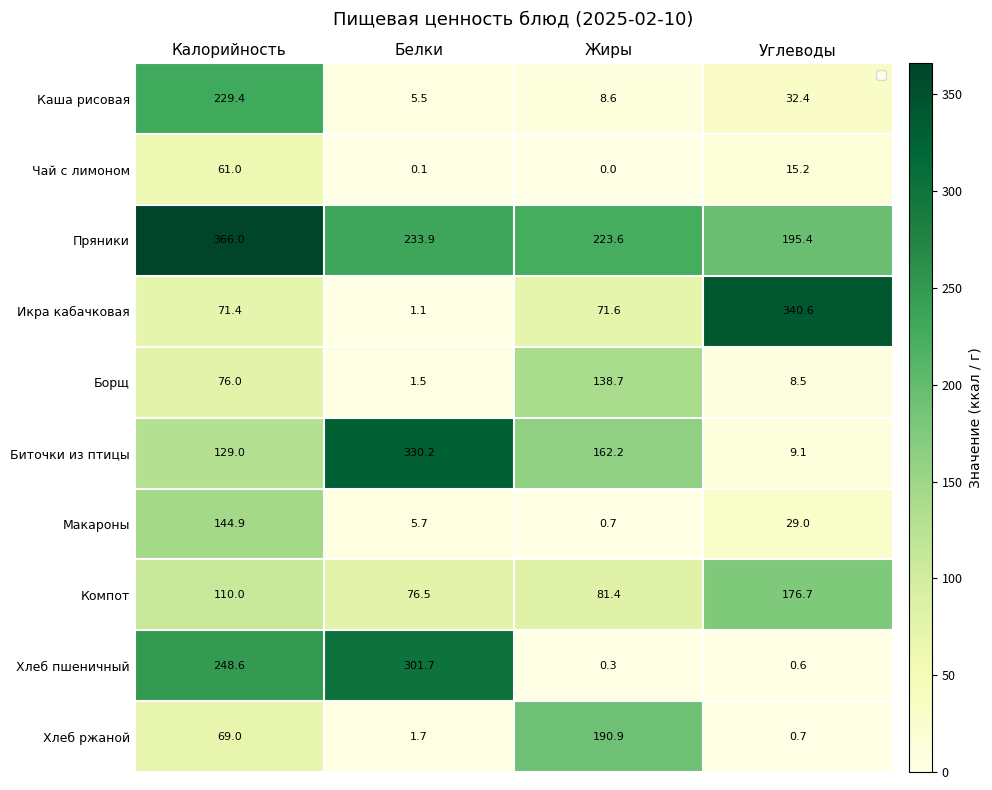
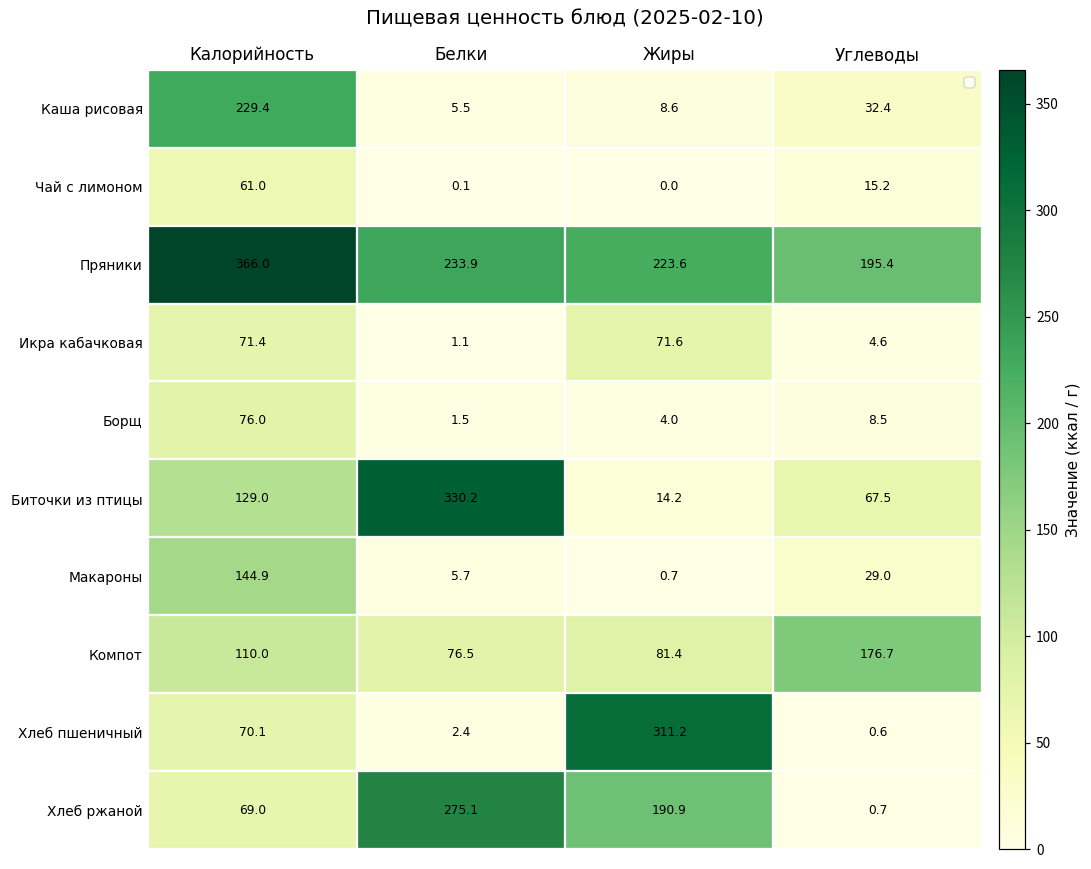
Икра кабачковая, Углеводы: 340.6 -> 4.6
Борщ, Жиры: 138.7 -> 4.0
Биточки из птицы, Жиры: 162.2 -> 14.2
Биточки из птицы, Углеводы: 9.1 -> 67.5
Хлеб пшеничный, Калорийность: 248.6 -> 70.1
Хлеб пшеничный, Белки: 301.7 -> 2.4
Хлеб пшеничный, Жиры: 0.3 -> 311.2
Хлеб ржаной, Белки: 1.7 -> 275.1
